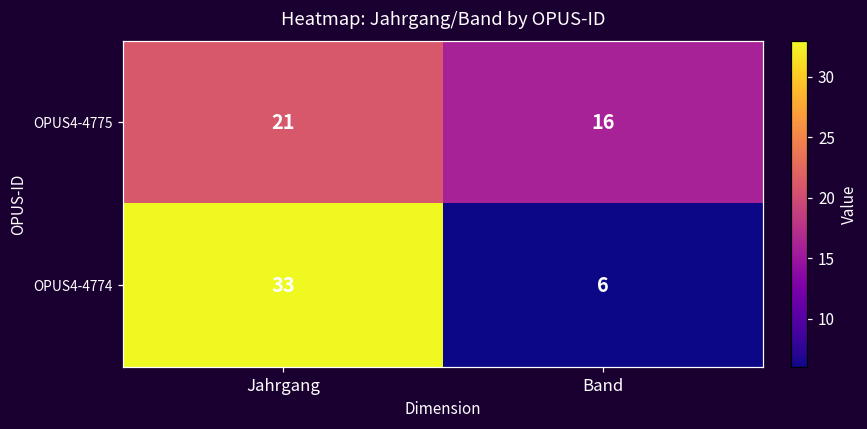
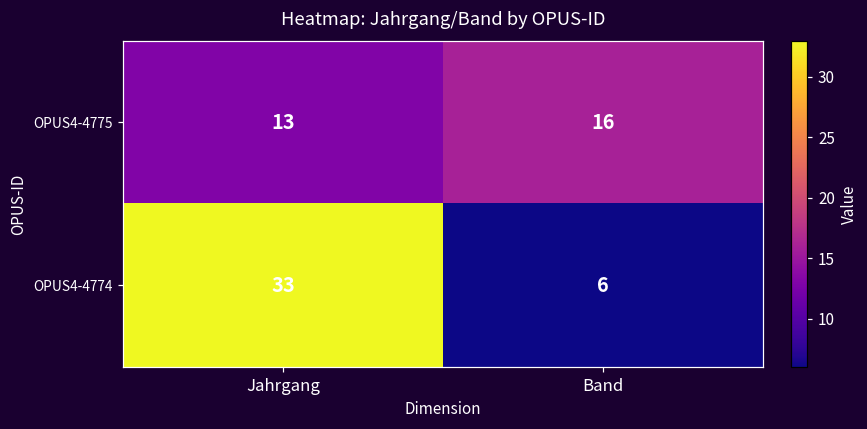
OPUS4-4775, Jahrgang: 21 -> 13
